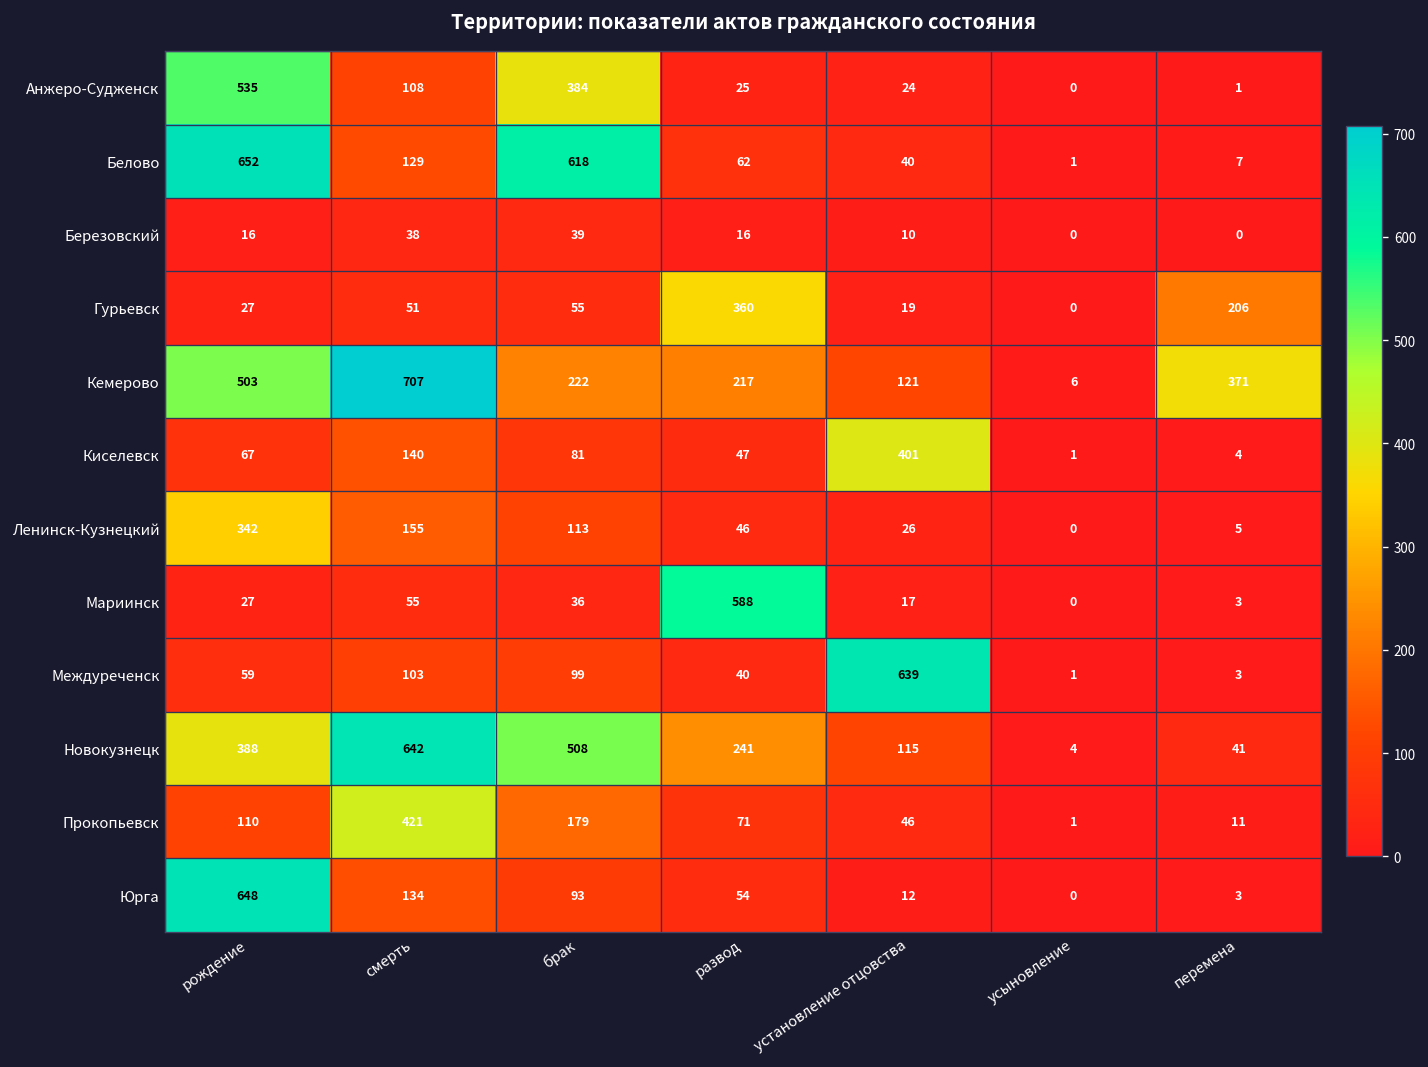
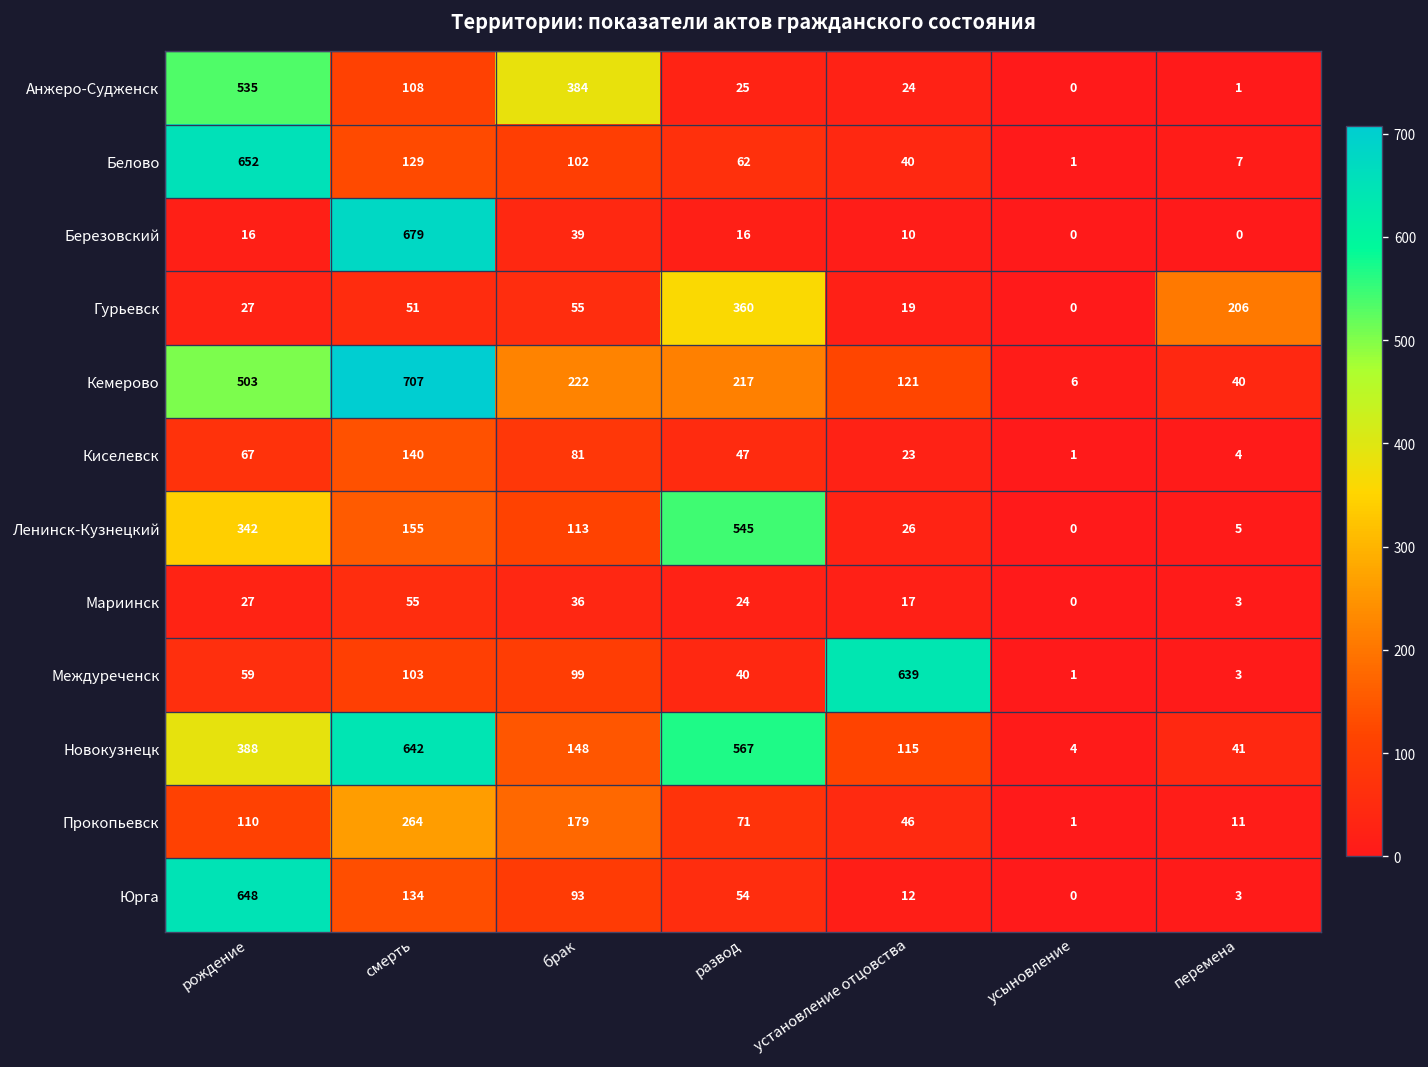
Белово, брак: 618 -> 102
Березовский, смерть: 38 -> 679
Кемерово, перемена: 371 -> 40
Киселевск, установление отцовства: 401 -> 23
Ленинск-Кузнецкий, развод: 46 -> 545
Мариинск, развод: 588 -> 24
Новокузнецк, брак: 508 -> 148
Новокузнецк, развод: 241 -> 567
Прокопьевск, смерть: 421 -> 264
